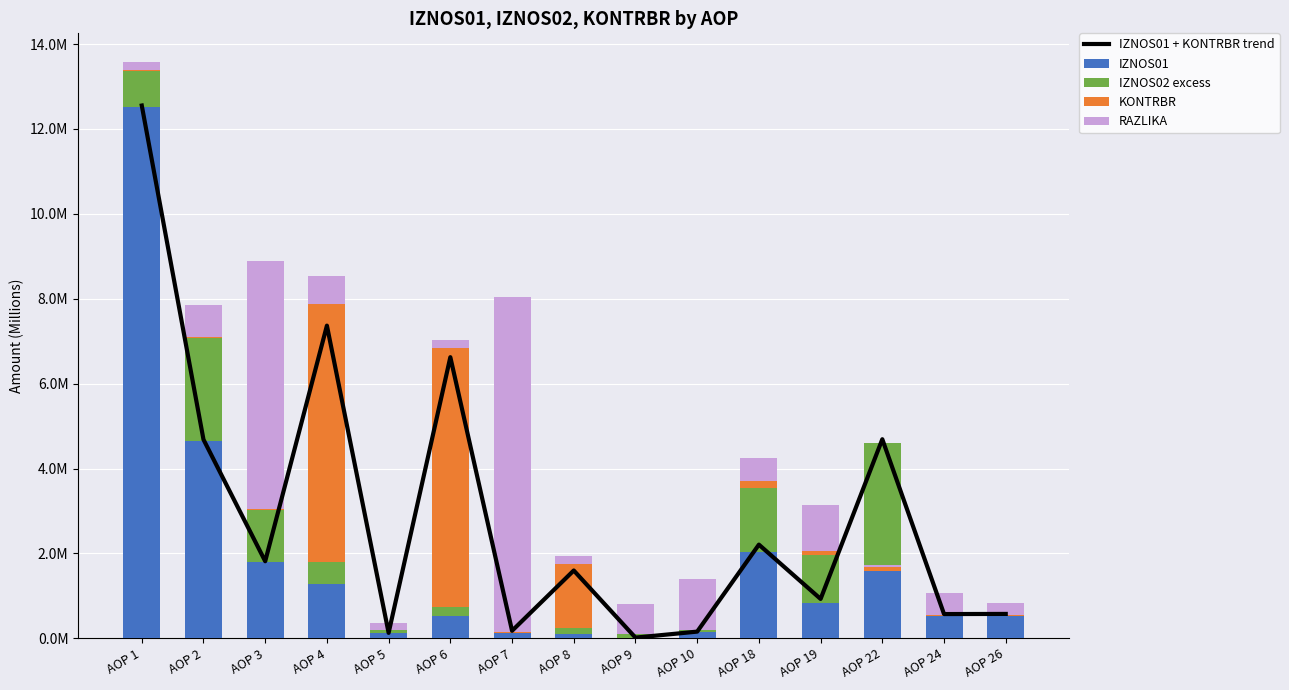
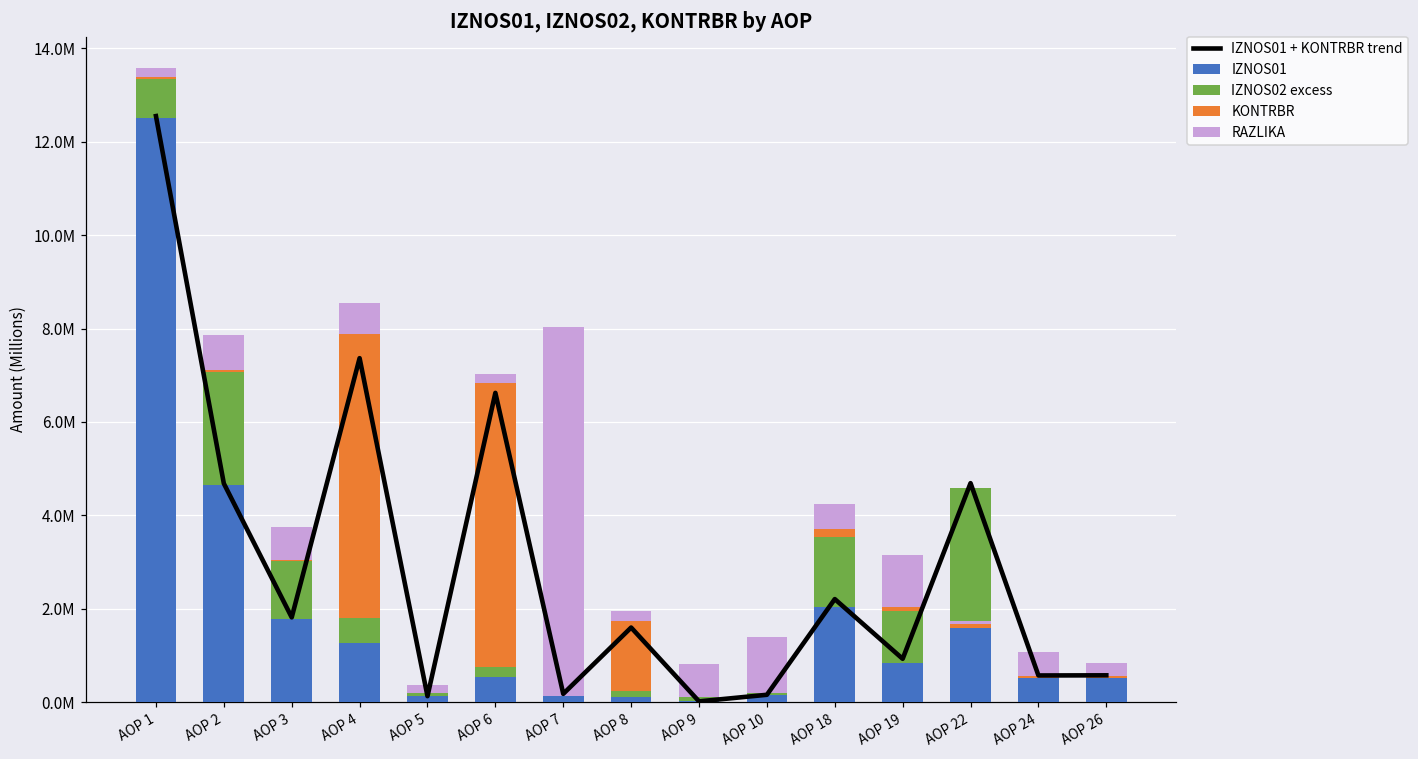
RAZLIKA, AOP 3: 5800000 -> 700000
